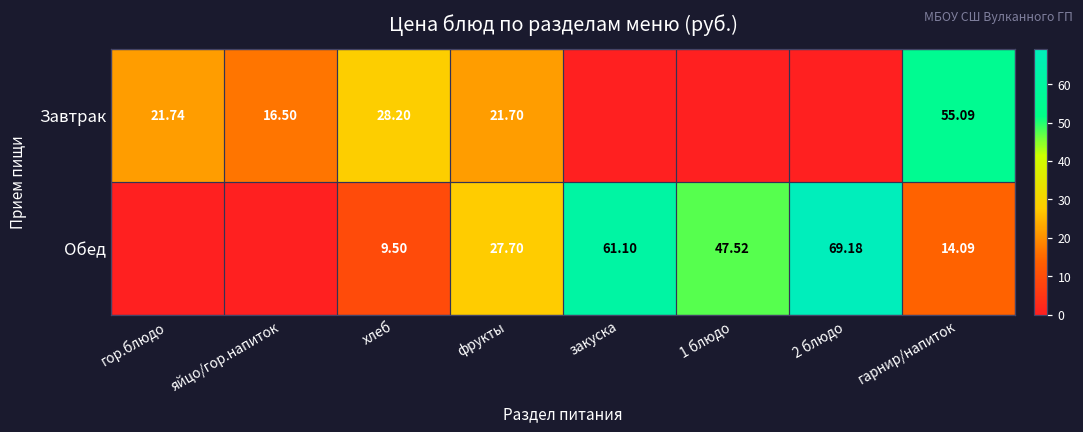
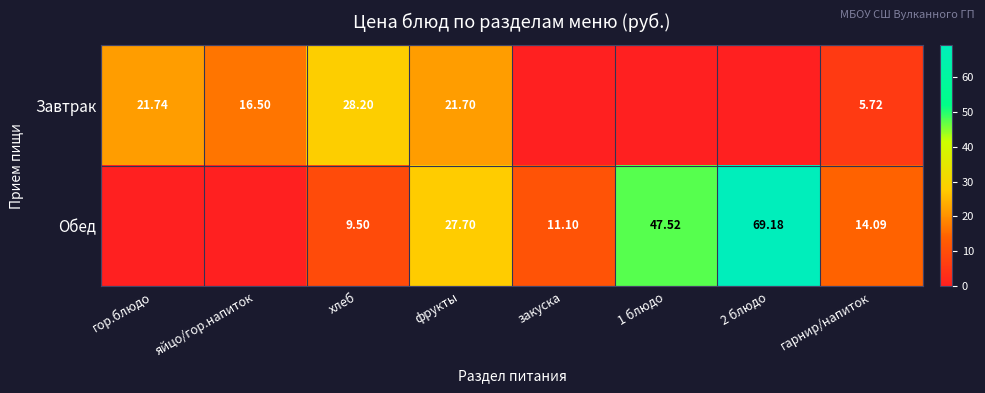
Завтрак, гарнир/напиток: 55.09 -> 5.72
Обед, закуска: 61.10 -> 11.10
